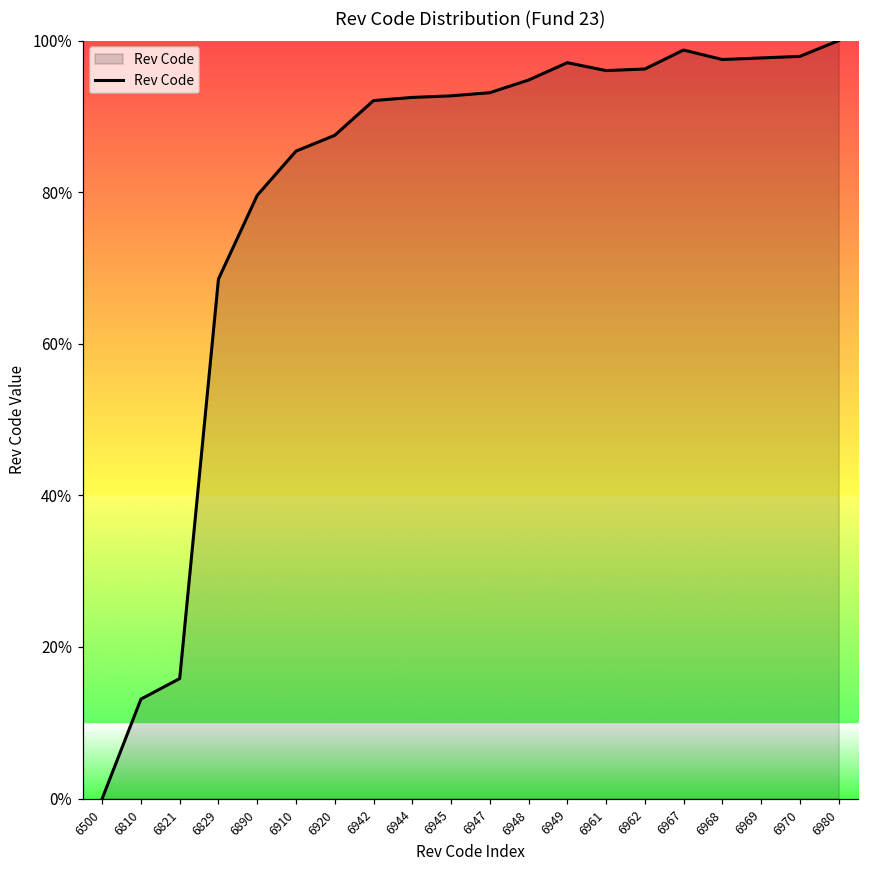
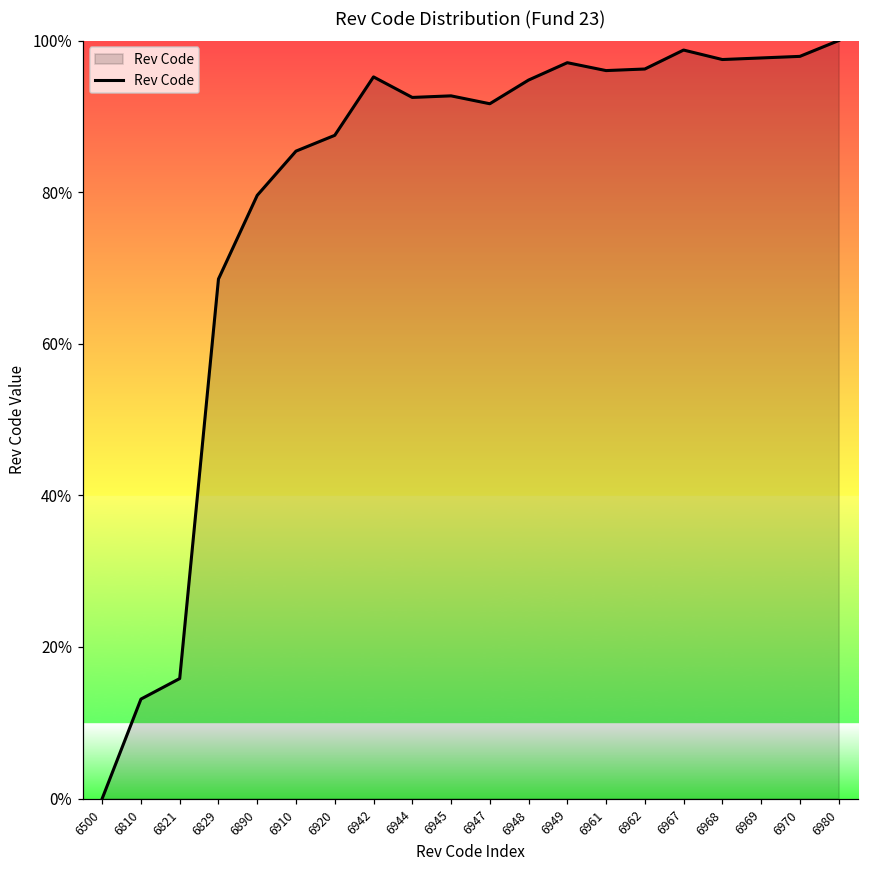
6942: 92% -> 95%
6947: 93% -> 92%
